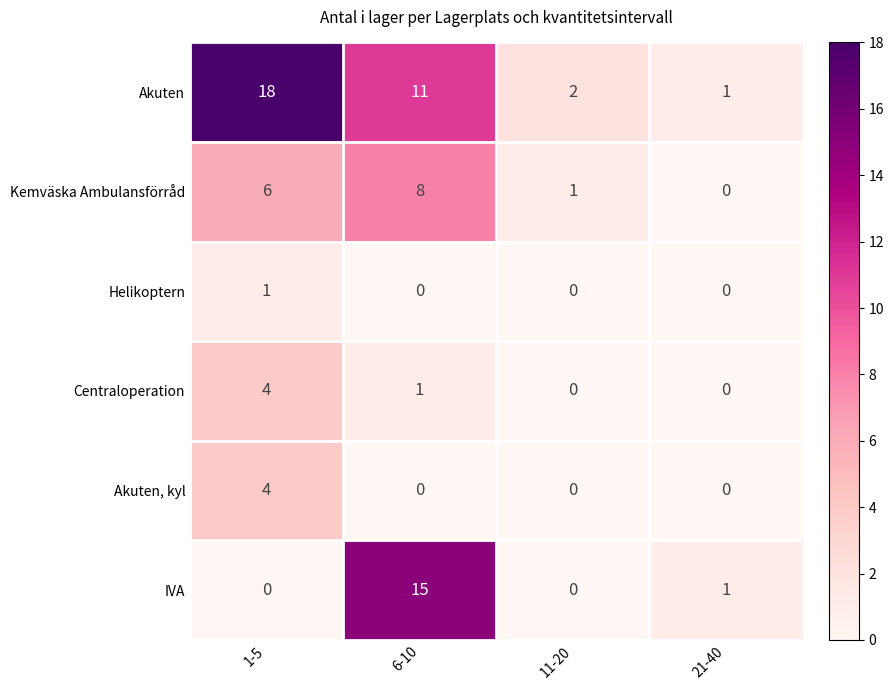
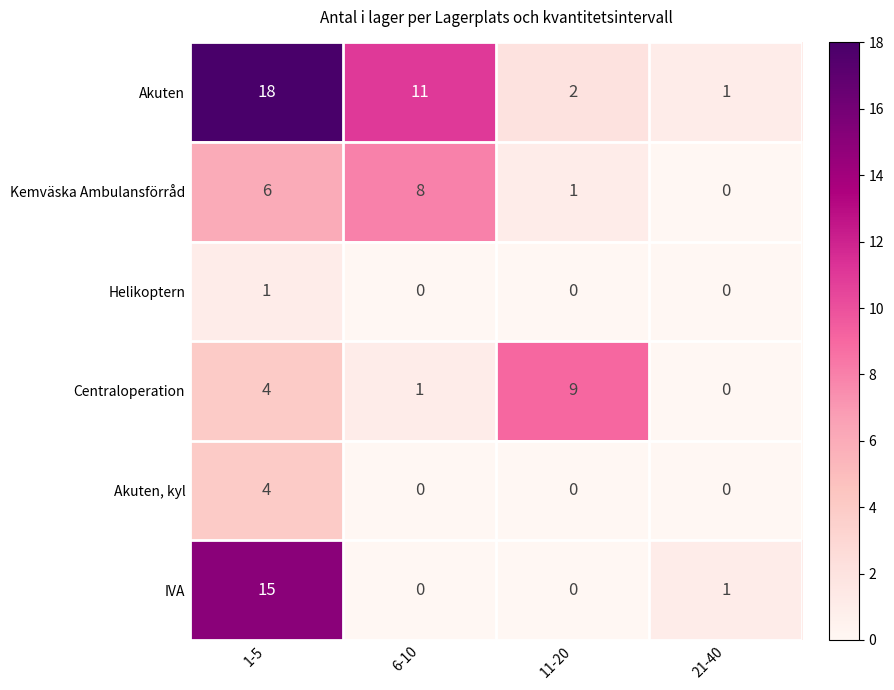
Centraloperation, 11-20: 0 -> 9
IVA, 1-5: 0 -> 15
IVA, 6-10: 15 -> 0
